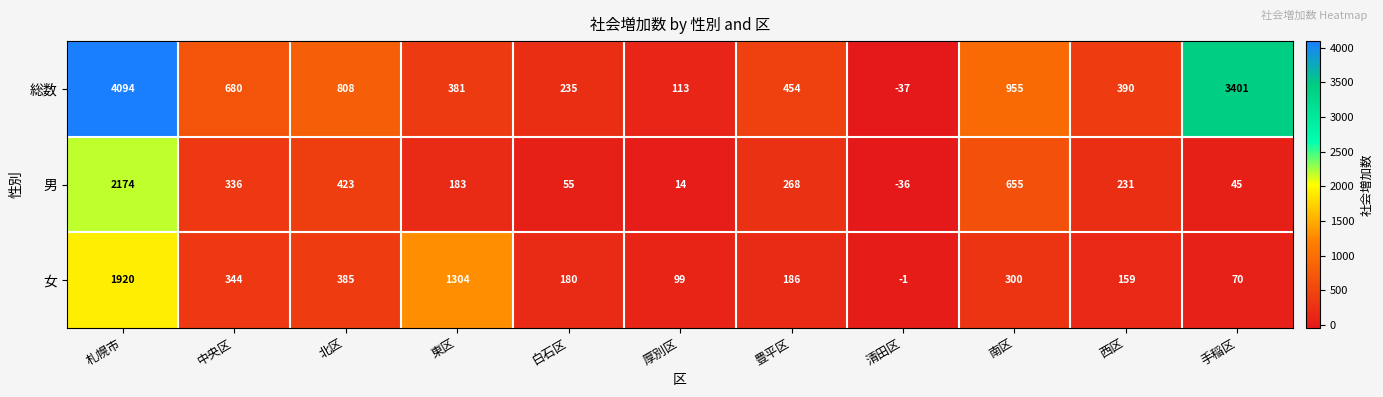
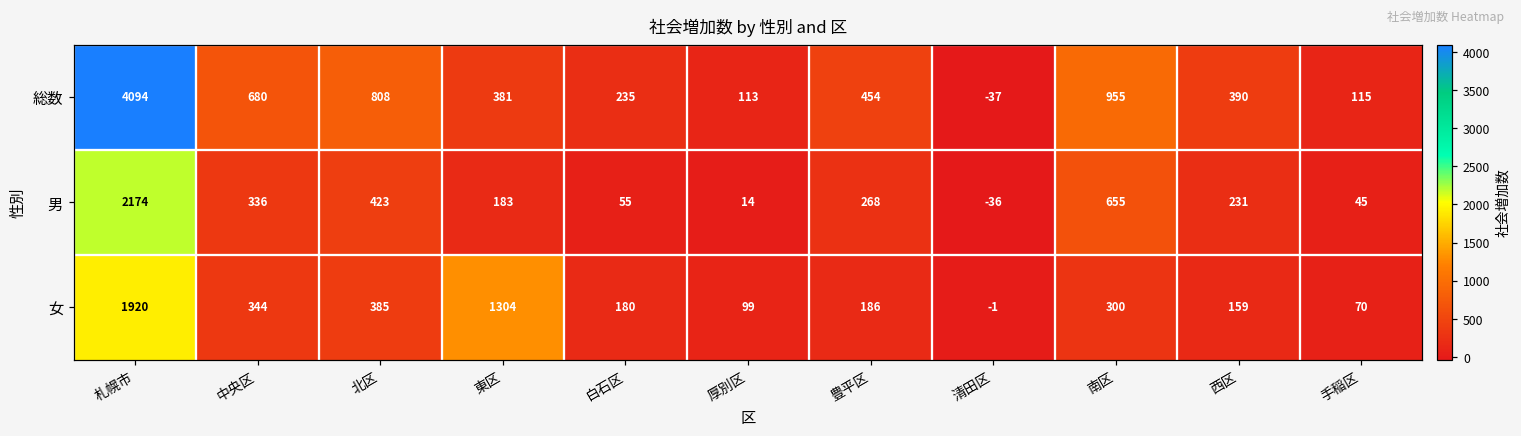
総数, 手稲区: 3401 -> 115
